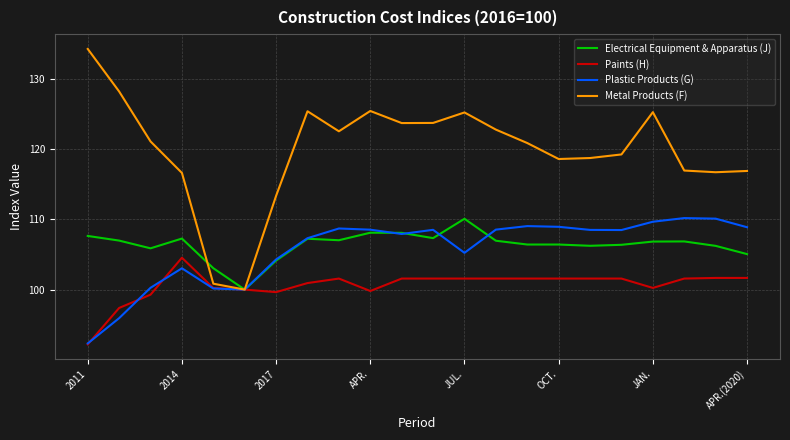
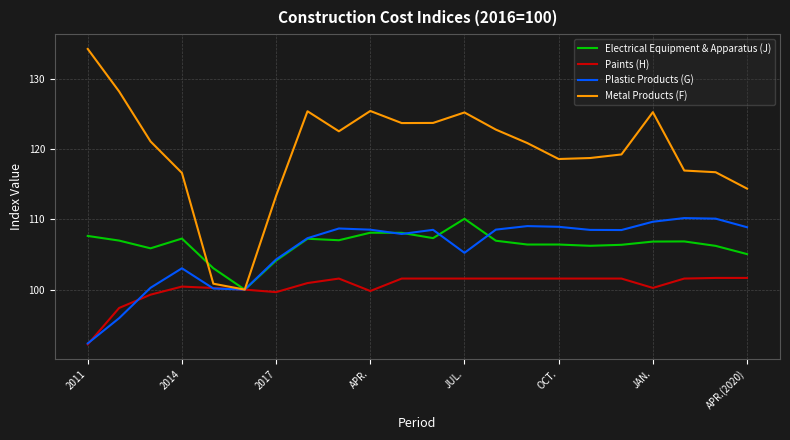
Paints (H), 2014: 105 -> 100
Metal Products (F), APR.(2020): 117 -> 114
